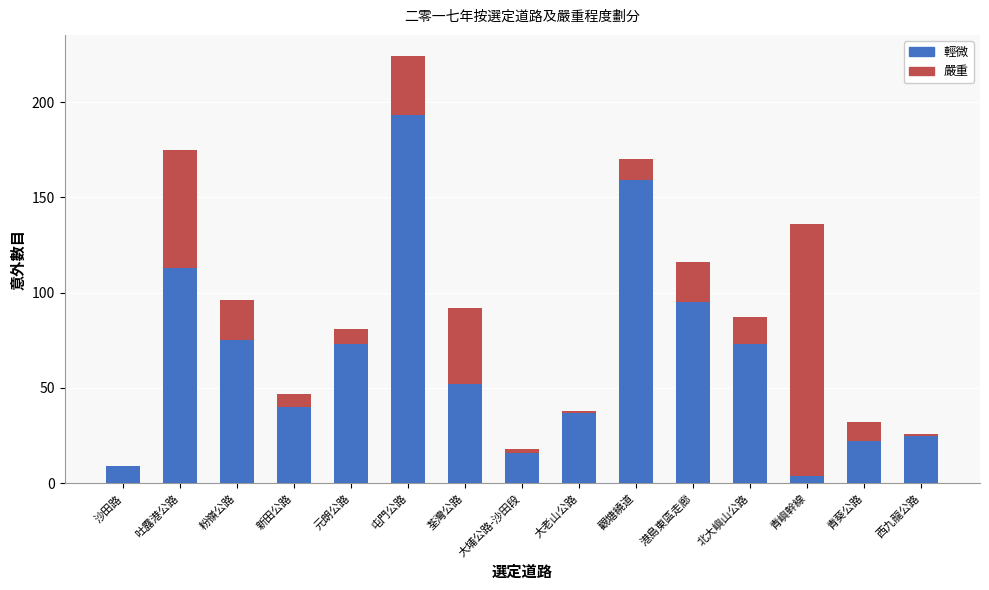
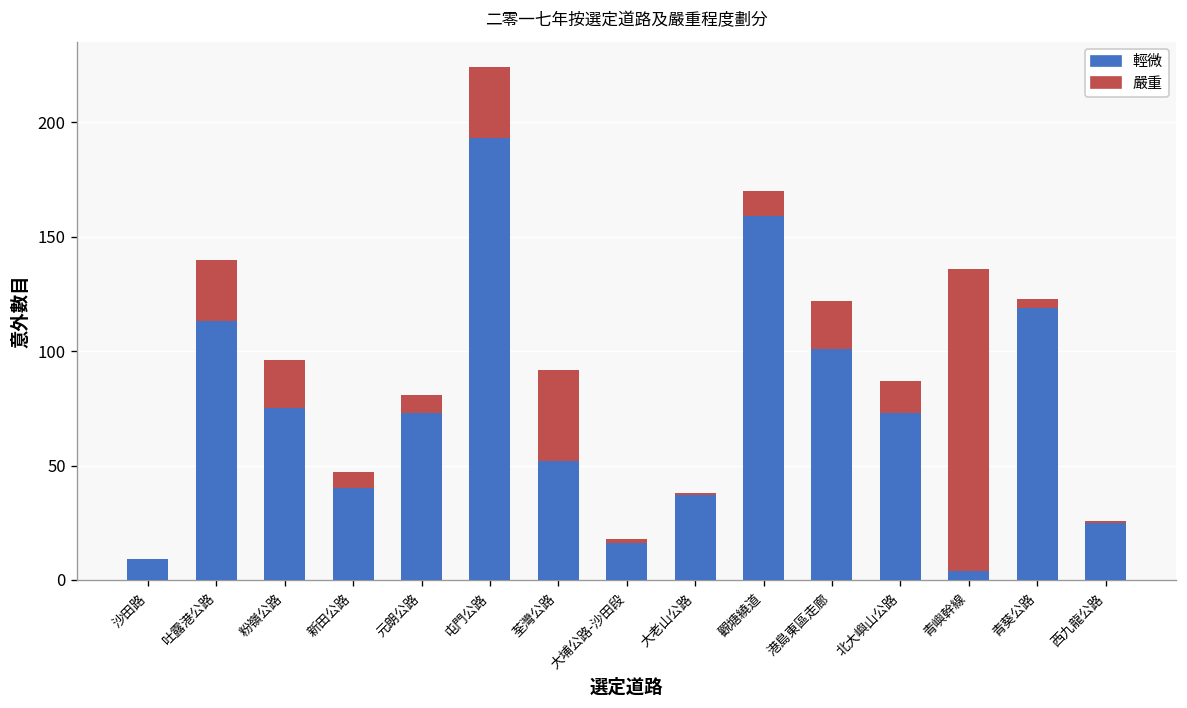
嚴重, 吐露港公路: 62 -> 27
輕微, 港島東區走廊: 95 -> 101
輕微, 青葵公路: 22 -> 119
嚴重, 青葵公路: 10 -> 4
